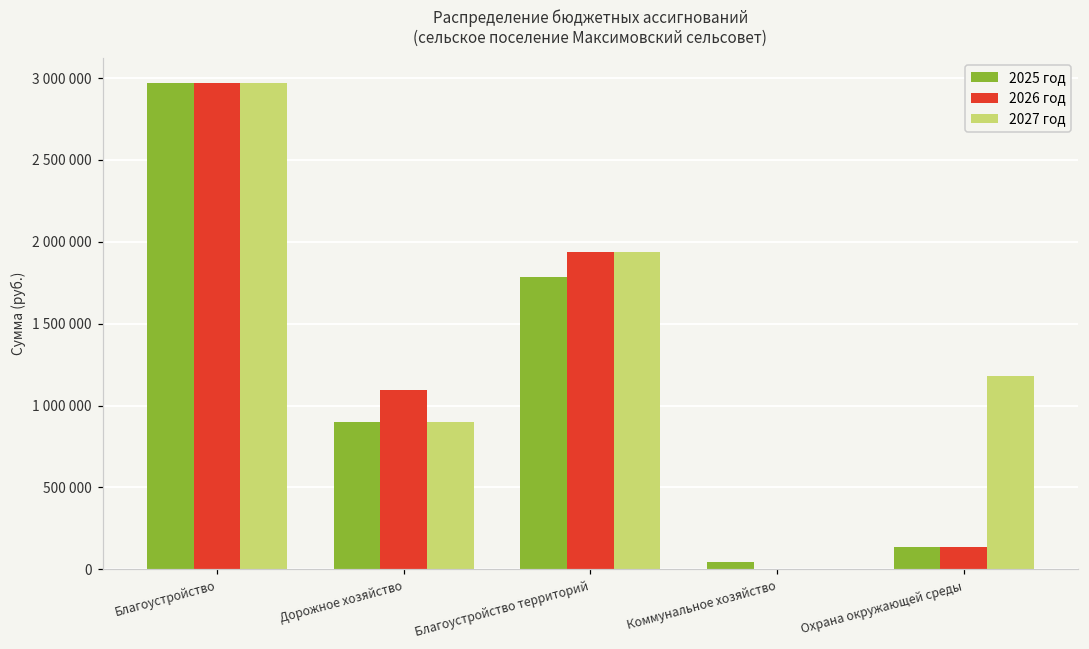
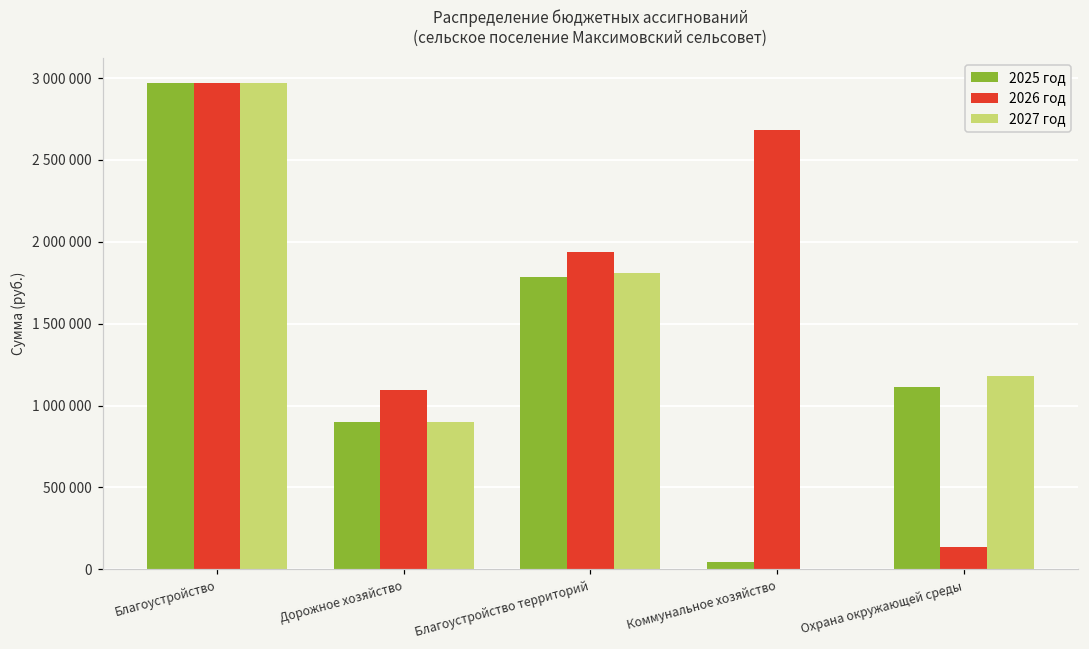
2027 год, Благоустройство территорий: 1940000 -> 1810000
2026 год, Коммунальное хозяйство: 0 -> 2680000
2025 год, Охрана окружающей среды: 140000 -> 1110000
